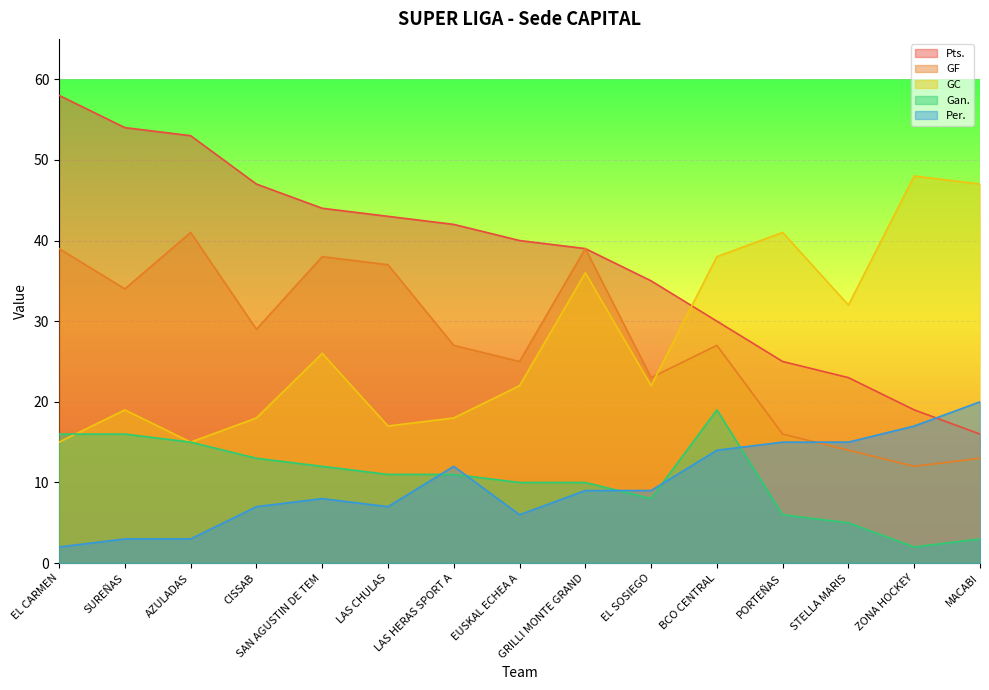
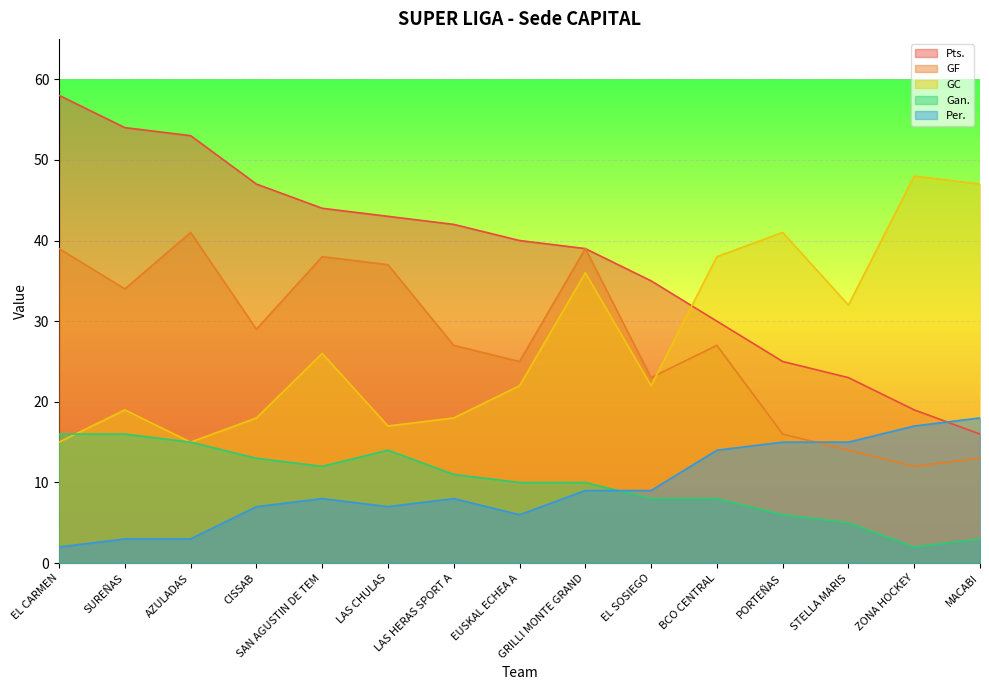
Gan., LAS CHULAS: 11 -> 14
Per., LAS HERAS SPORT A: 12 -> 8
Gan., BCO CENTRAL: 19 -> 8
Per., MACABI: 20 -> 18
